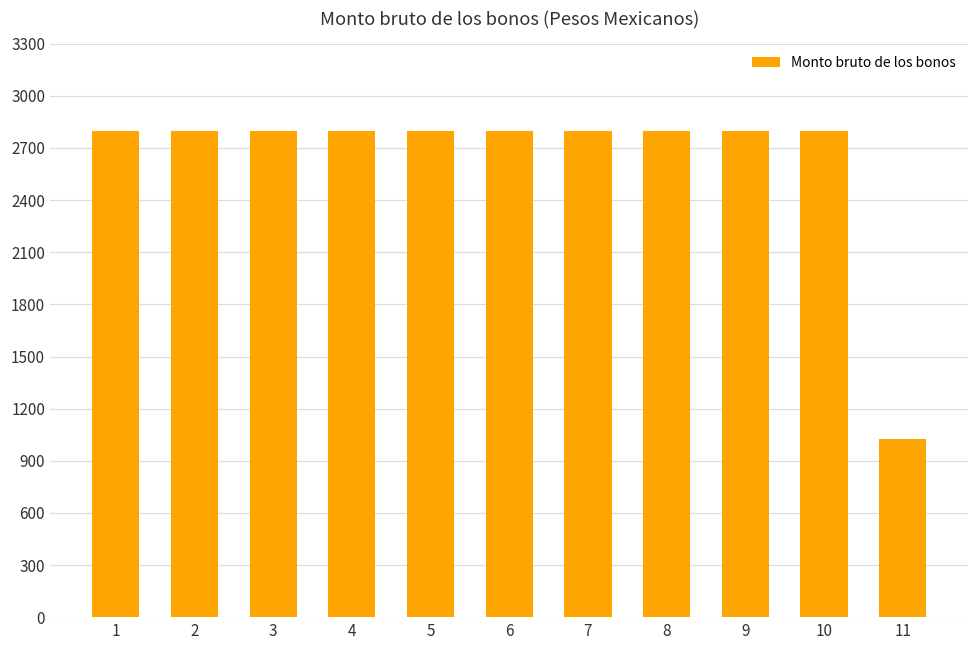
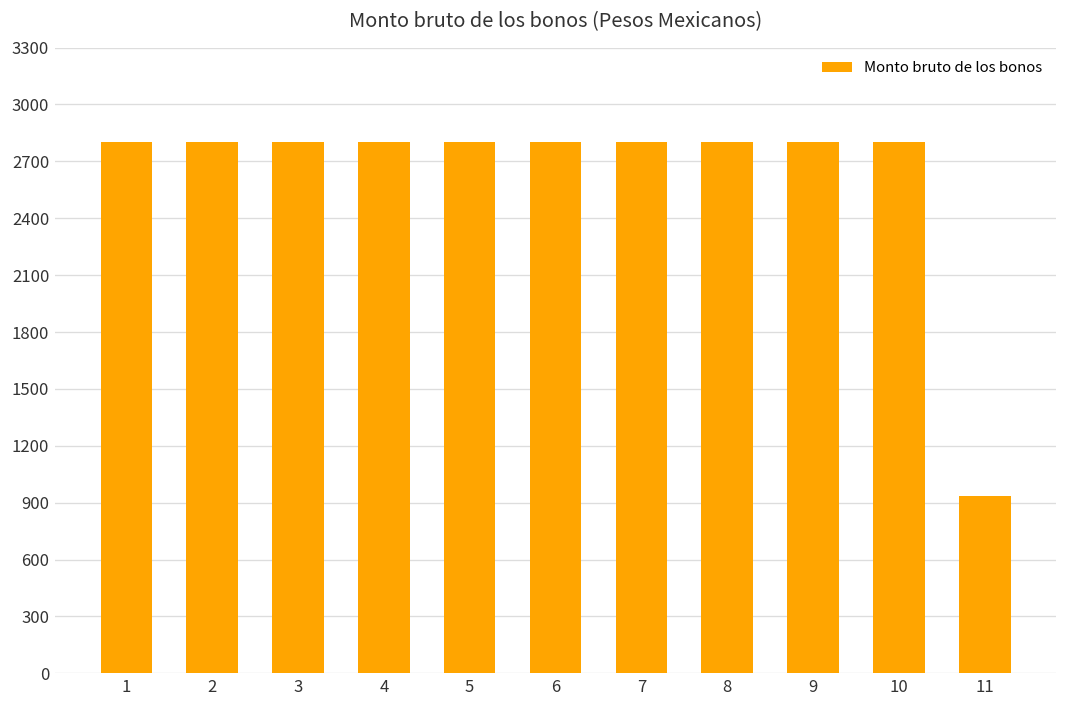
11: 1020 -> 930
